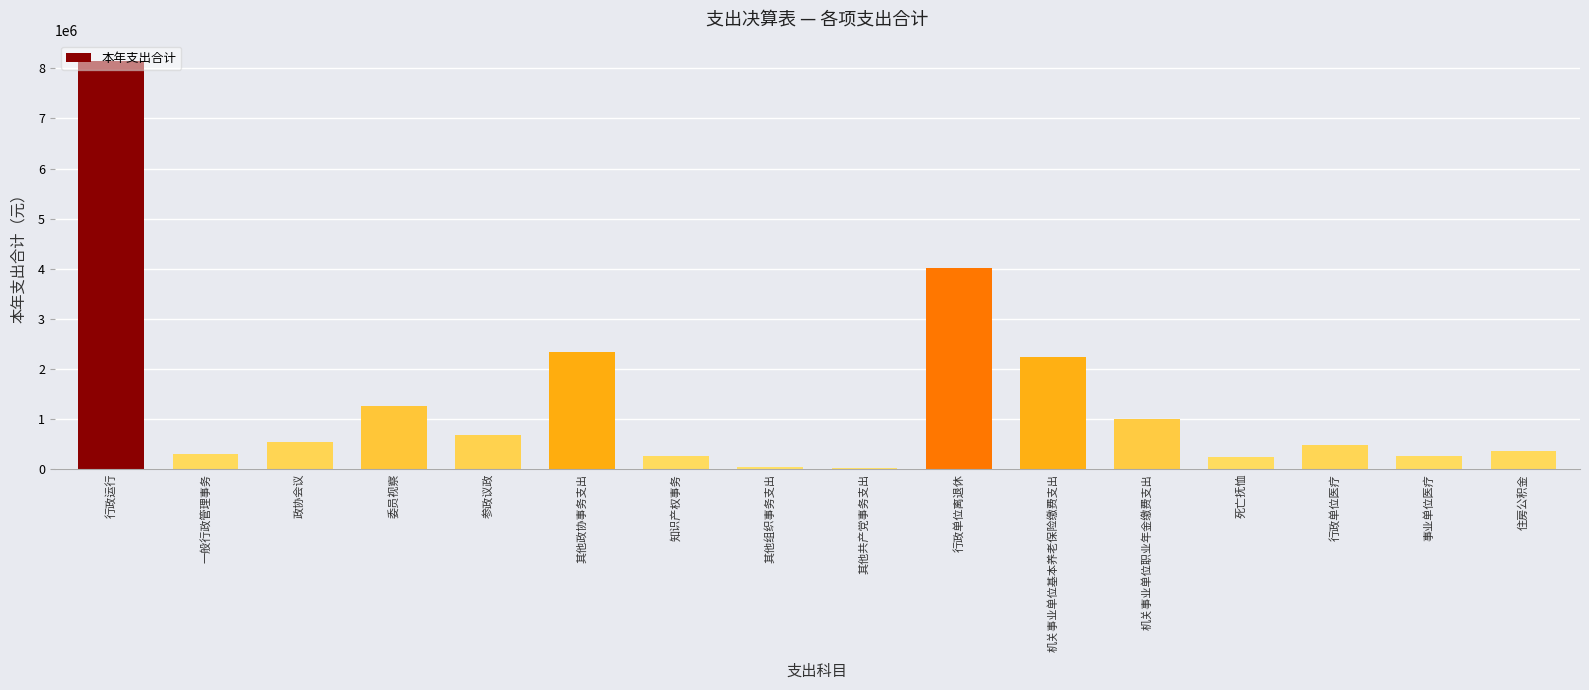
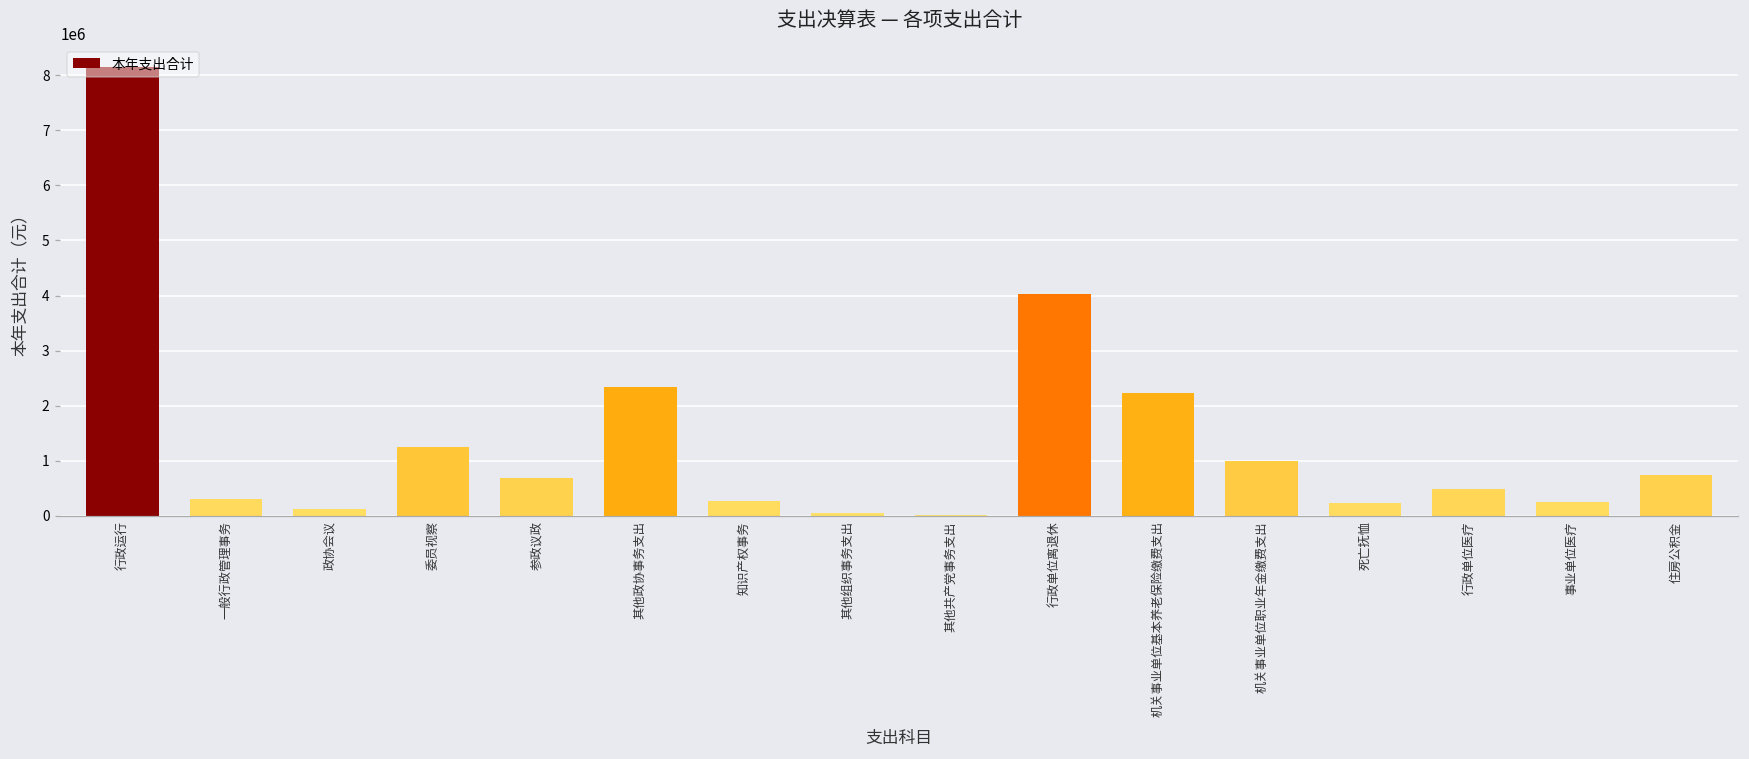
政协会议: 500000 -> 100000
住房公积金: 400000 -> 800000
